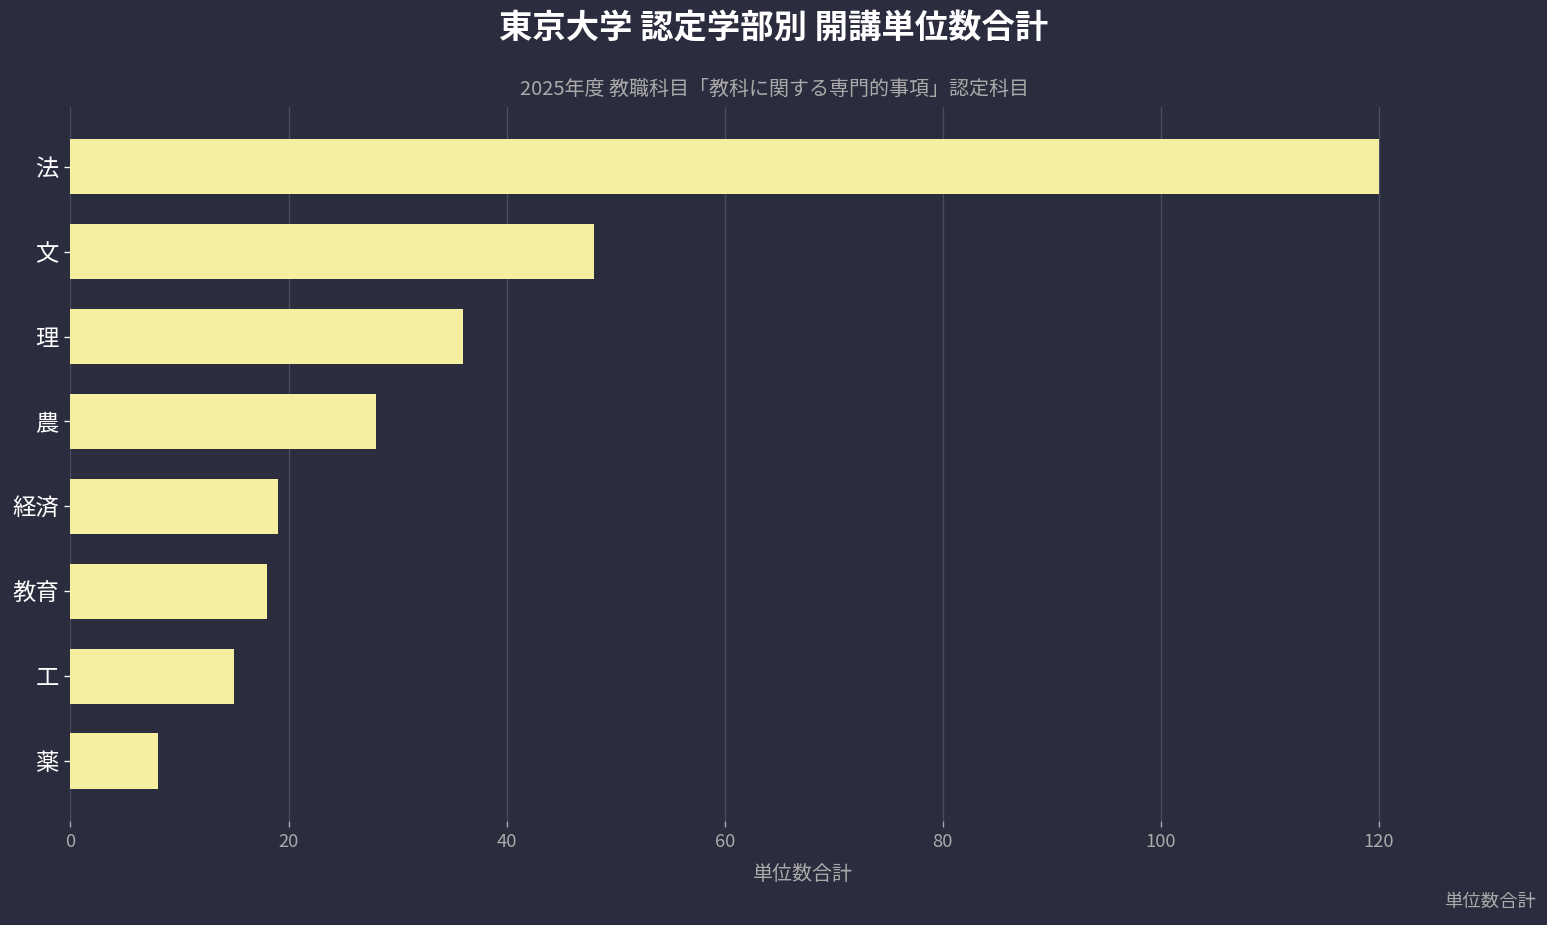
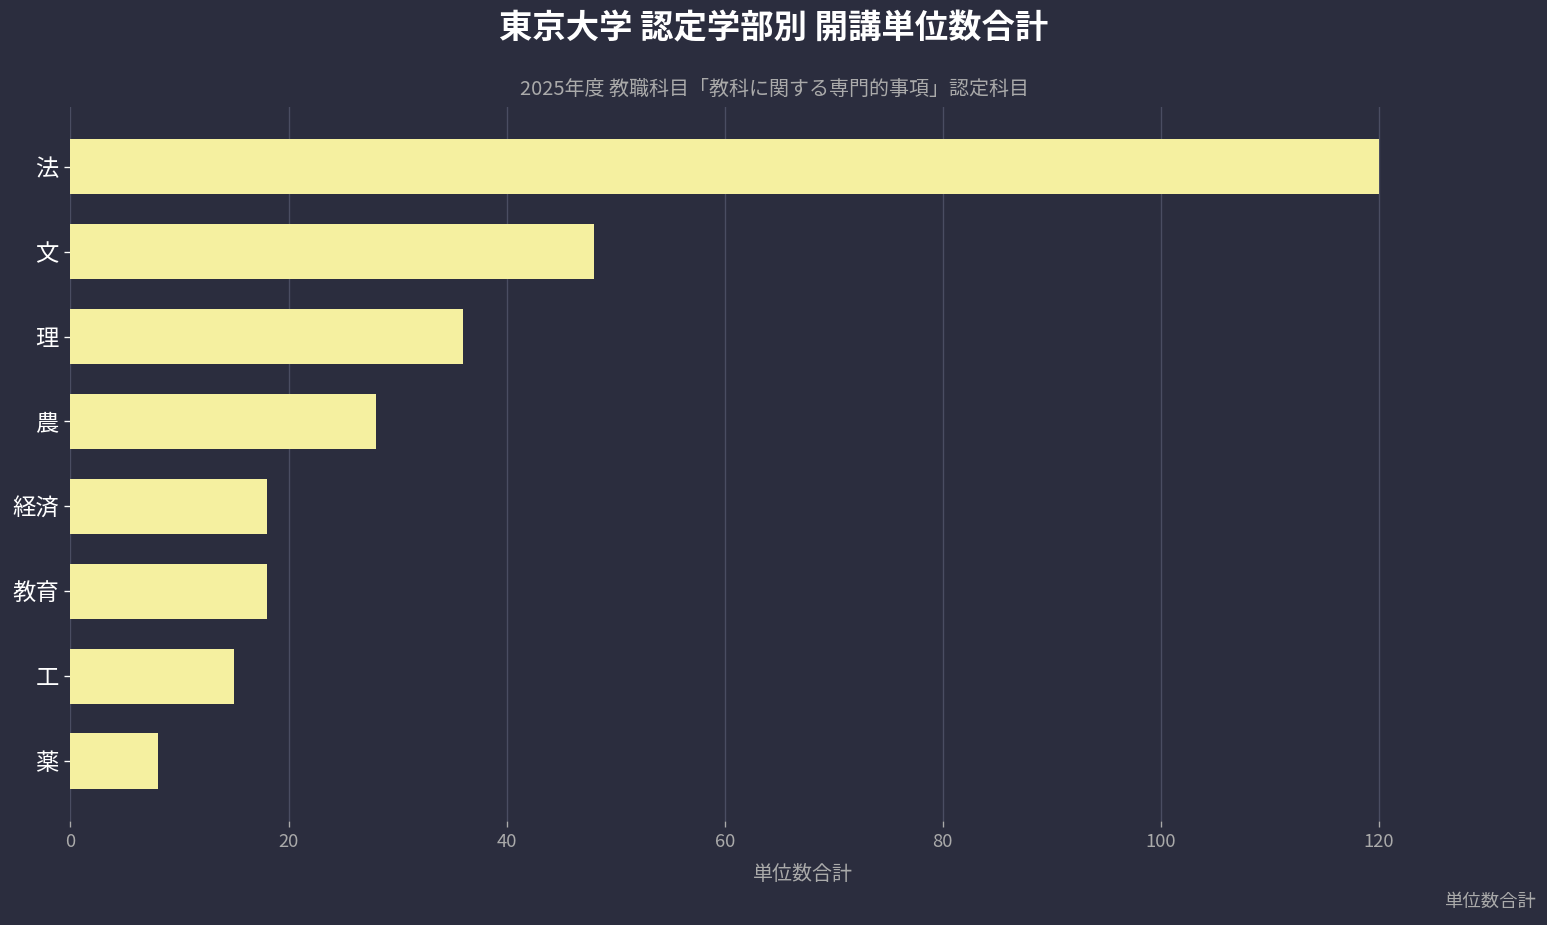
経済: 19 -> 18
